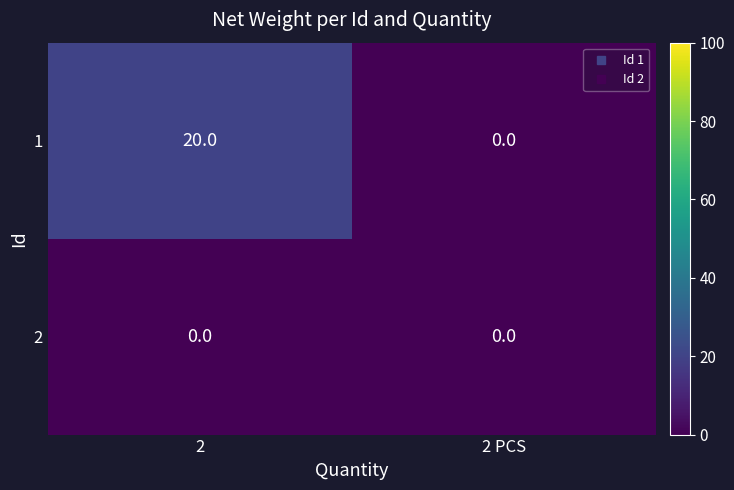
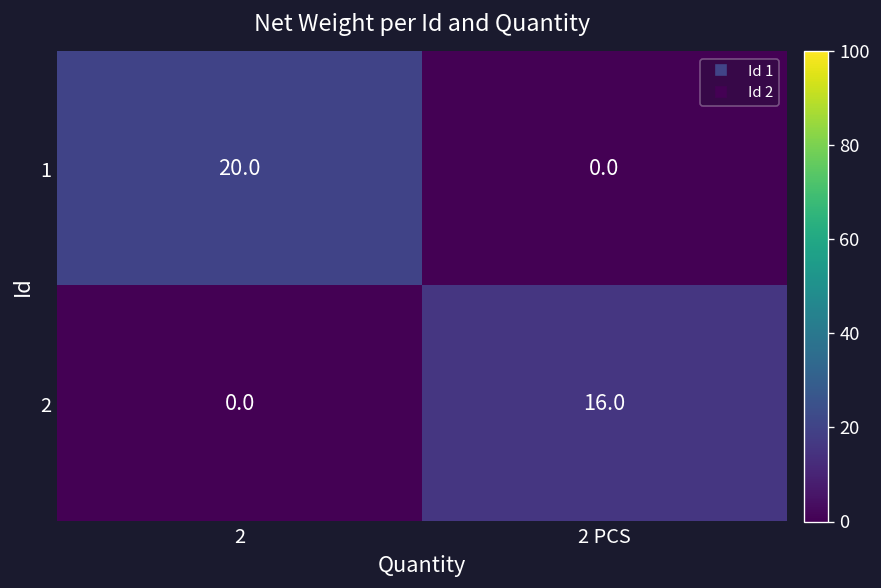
2, 2 PCS: 0.0 -> 16.0
